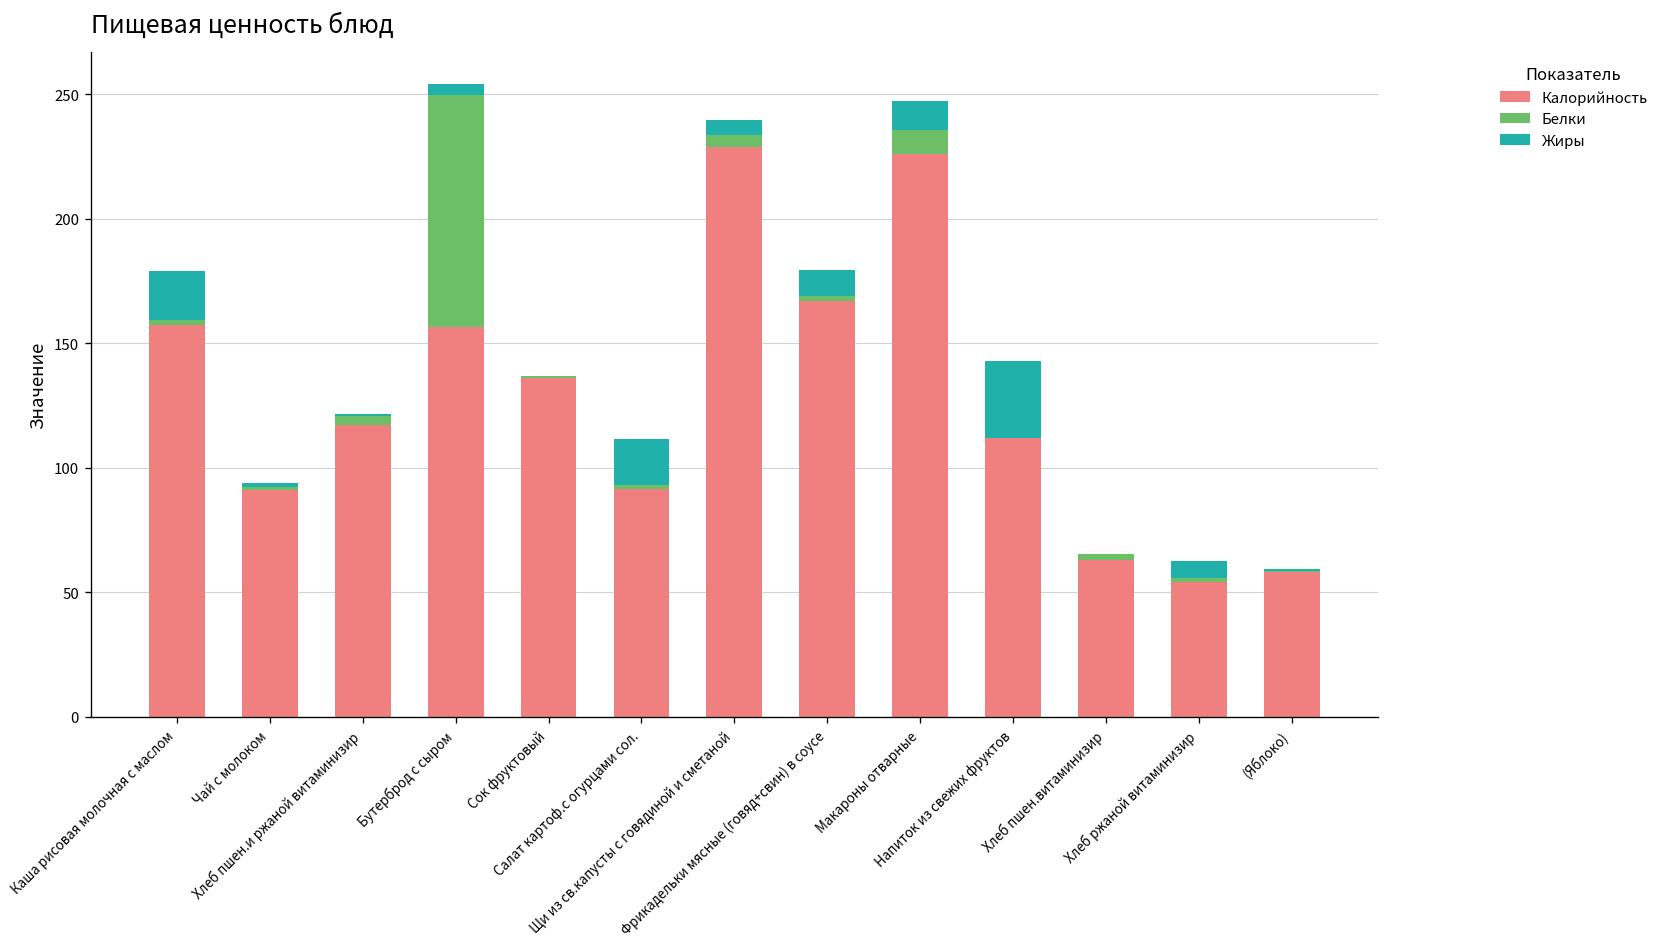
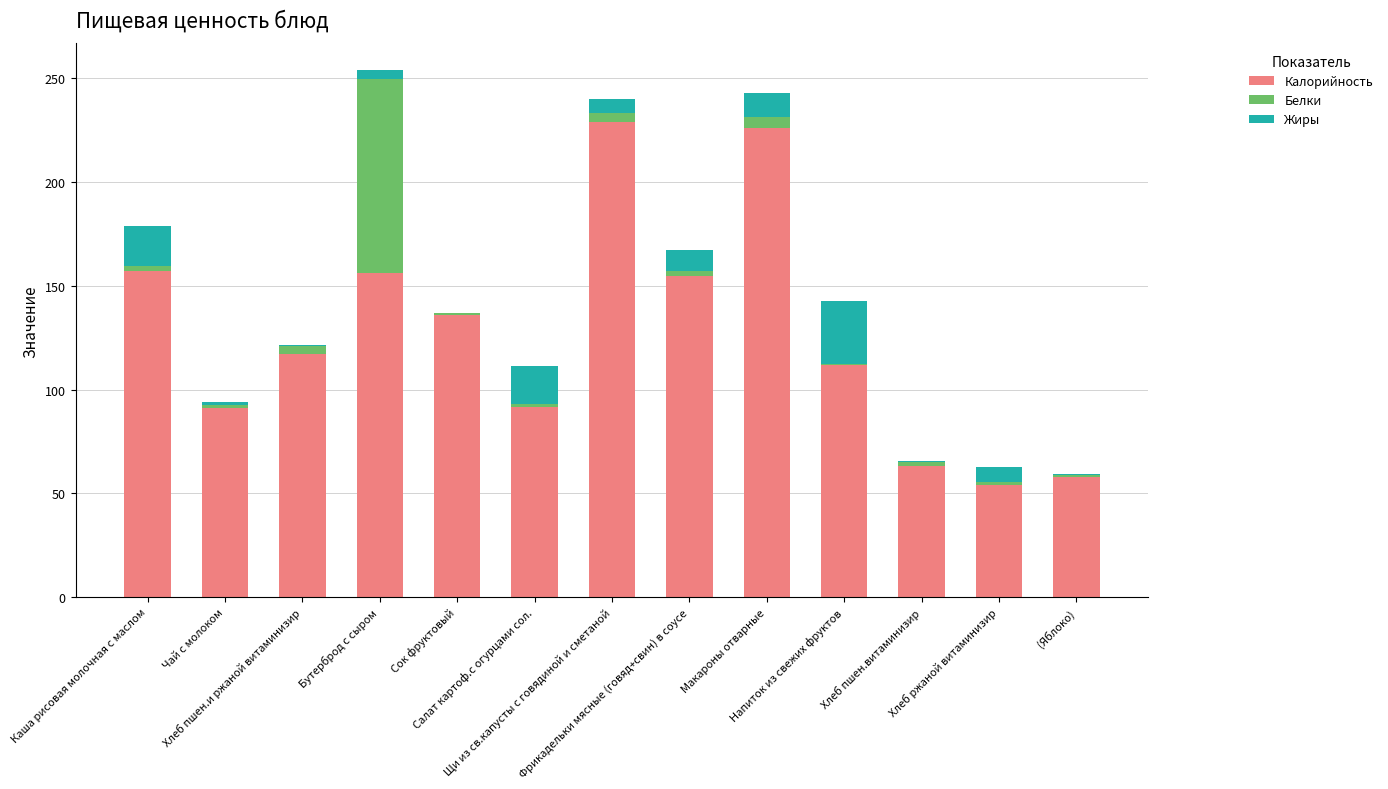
Калорийность, Фрикадельки мясные (говяд+свин) в соусе: 167 -> 155
Белки, Макароны отварные: 10 -> 5
